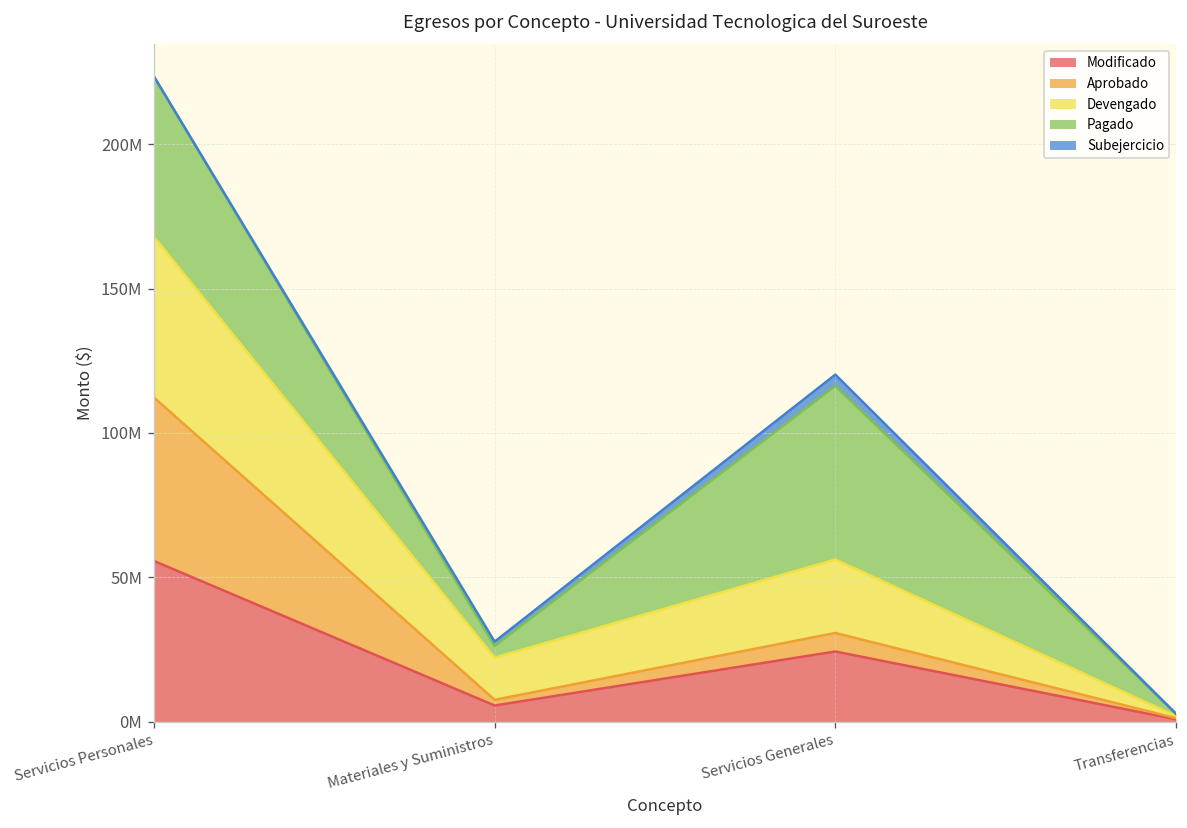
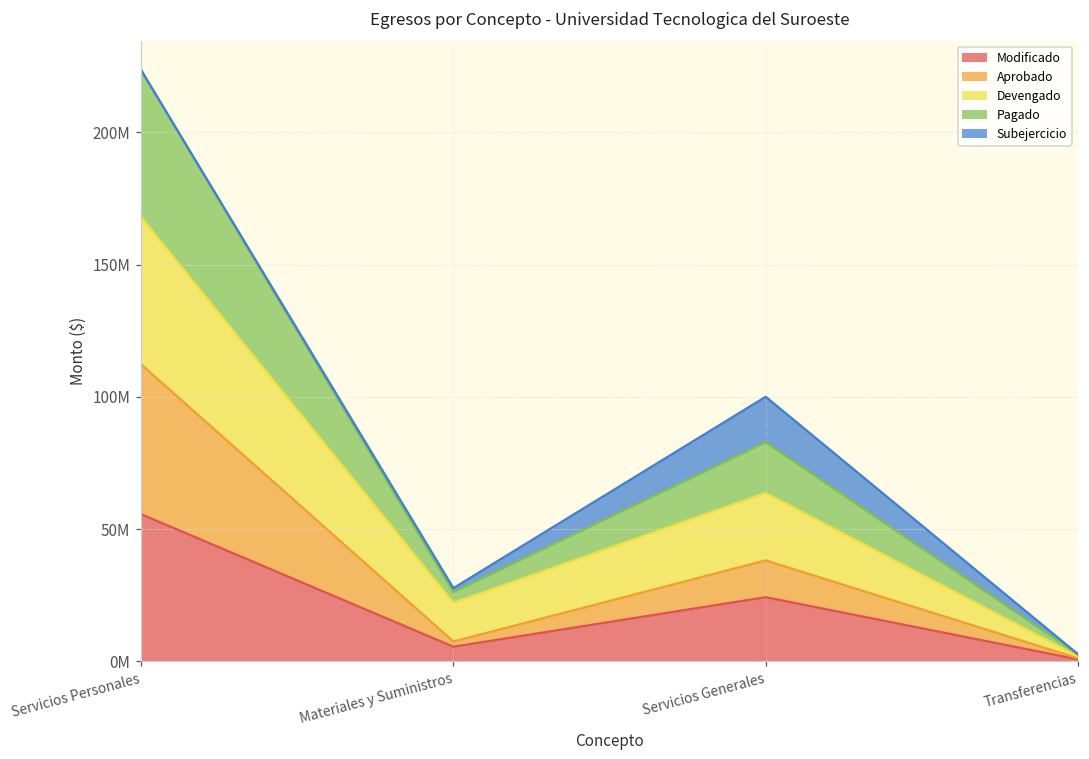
Aprobado, Servicios Generales: 6000000 -> 14000000
Pagado, Servicios Generales: 60000000 -> 19000000
Subejercicio, Servicios Generales: 4000000 -> 17000000
